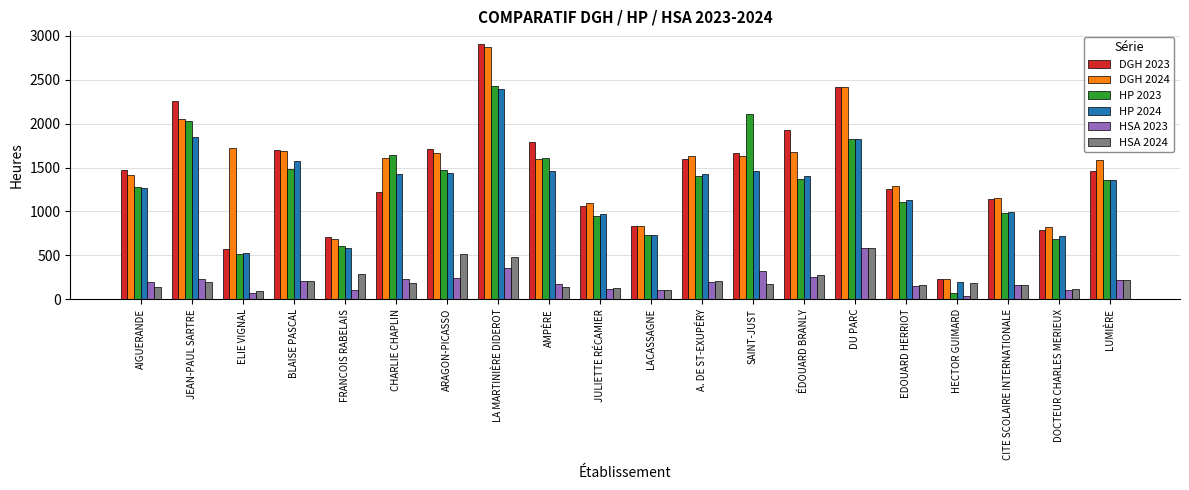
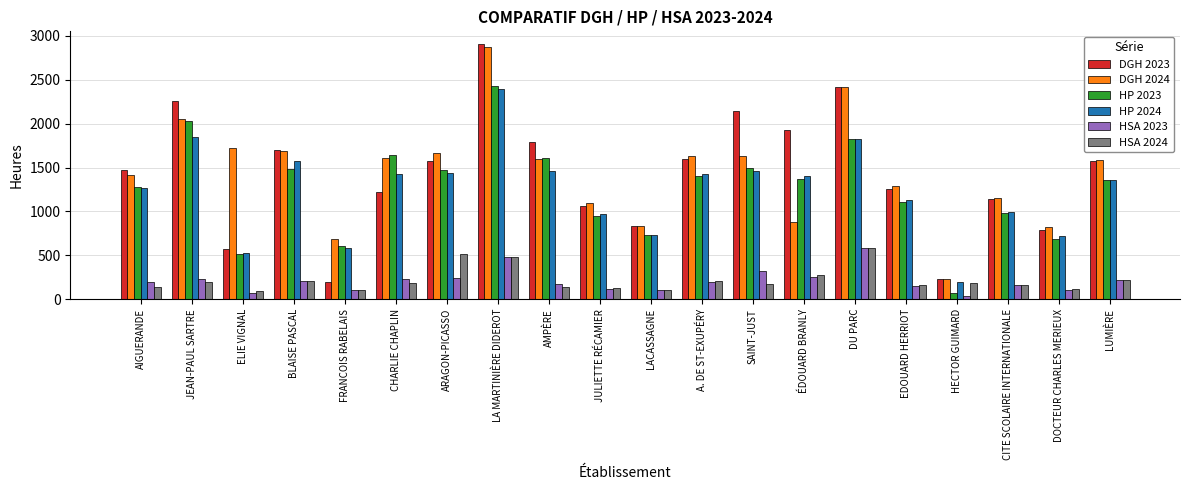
DGH 2023, FRANCOIS RABELAIS: 700 -> 200
HSA 2024, FRANCOIS RABELAIS: 300 -> 100
DGH 2023, ARAGON-PICASSO: 1700 -> 1600
HSA 2023, LA MARTINIÈRE DIDEROT: 400 -> 500
DGH 2023, SAINT-JUST: 1700 -> 2100
HP 2023, SAINT-JUST: 2100 -> 1500
DGH 2024, ÉDOUARD BRANLY: 1700 -> 900
DGH 2023, LUMIÈRE: 1500 -> 1600
